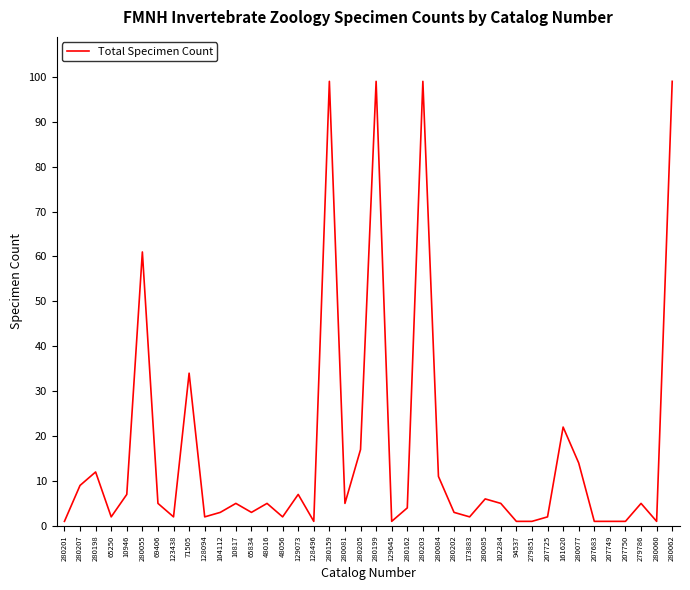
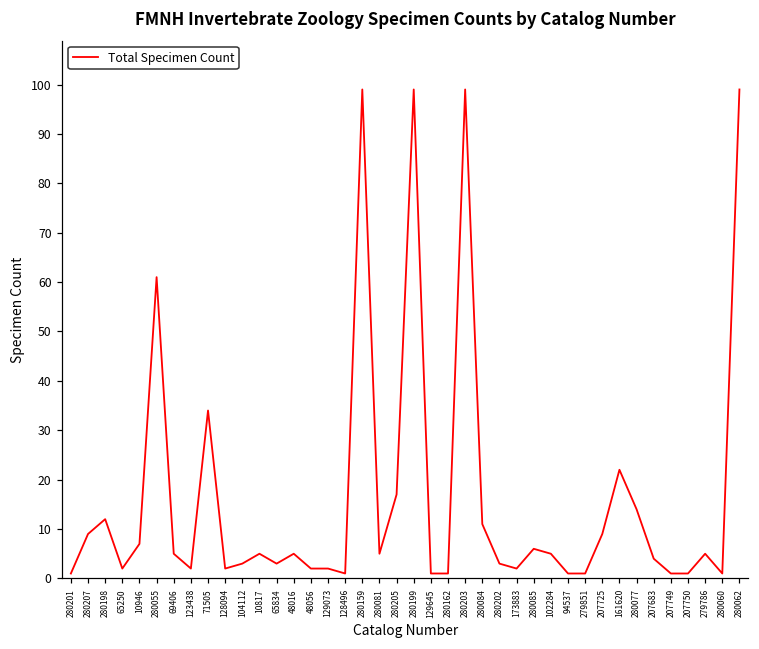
129073: 7 -> 2
280162: 4 -> 1
207725: 2 -> 9
207683: 1 -> 4
